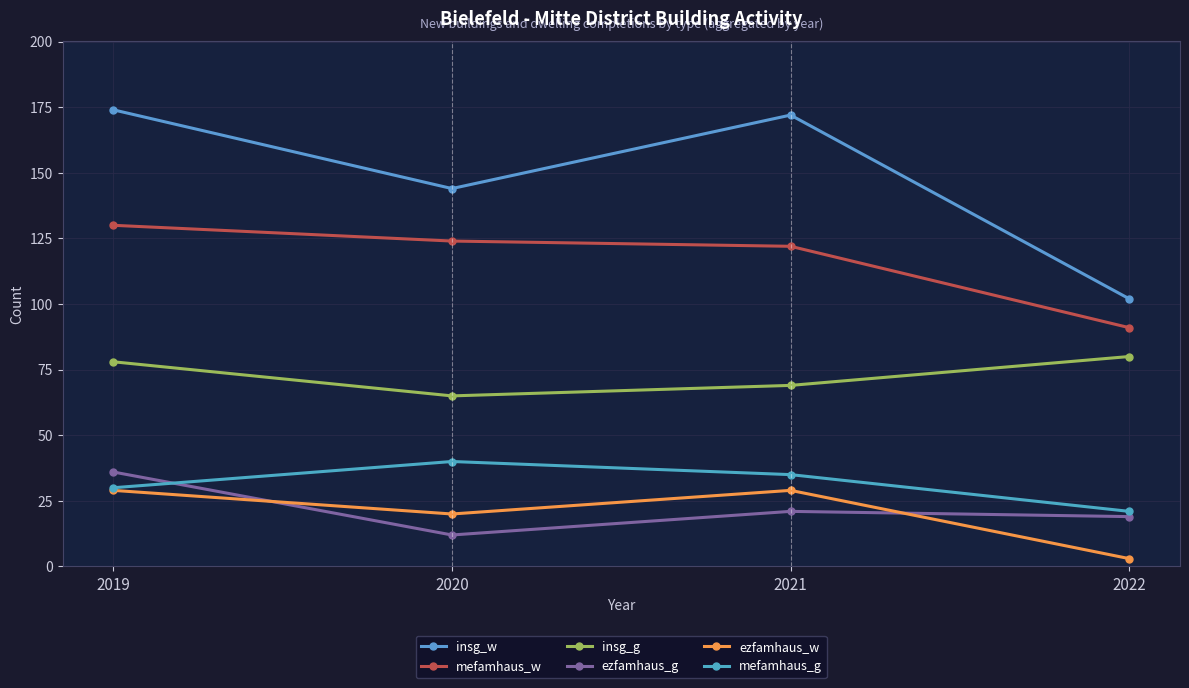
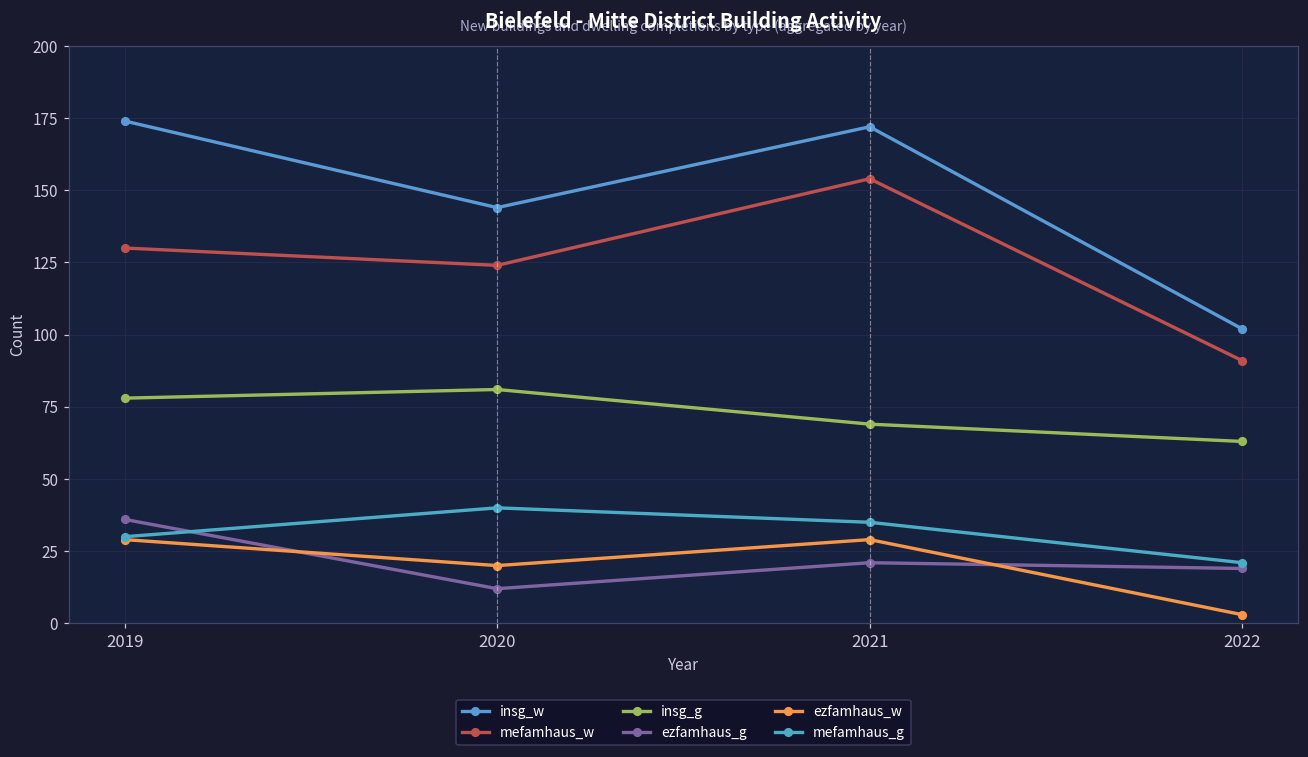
insg_g, 2020: 65 -> 81
mefamhaus_w, 2021: 122 -> 154
insg_g, 2022: 80 -> 63
